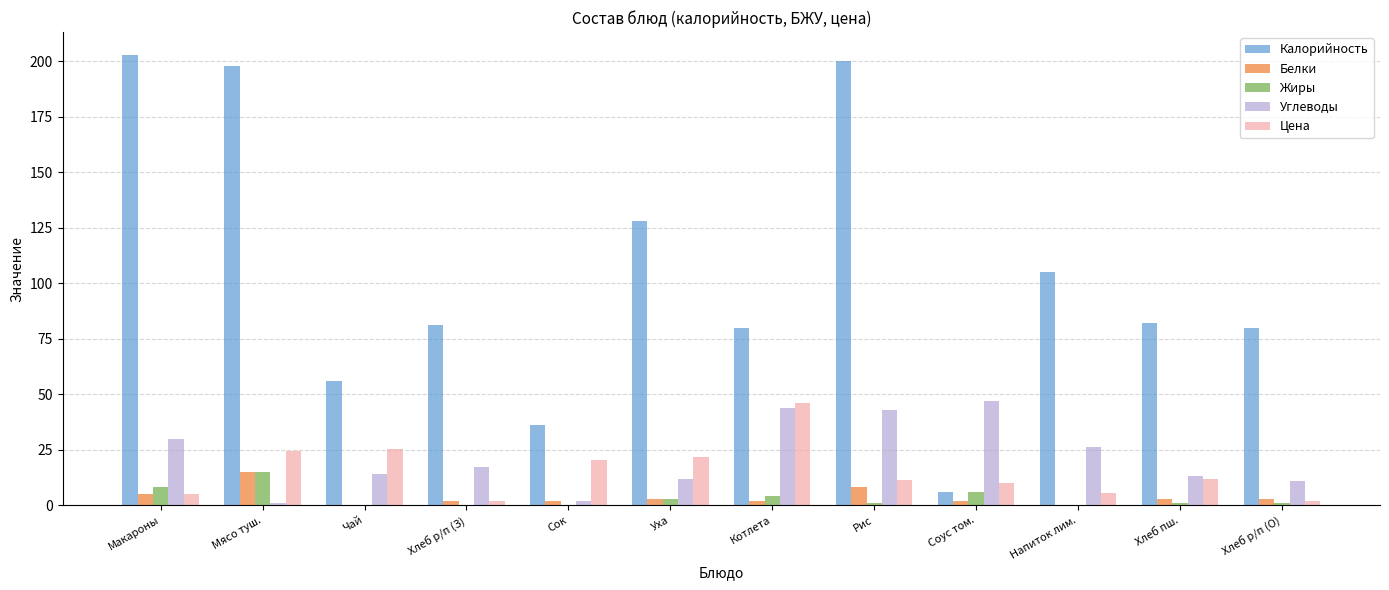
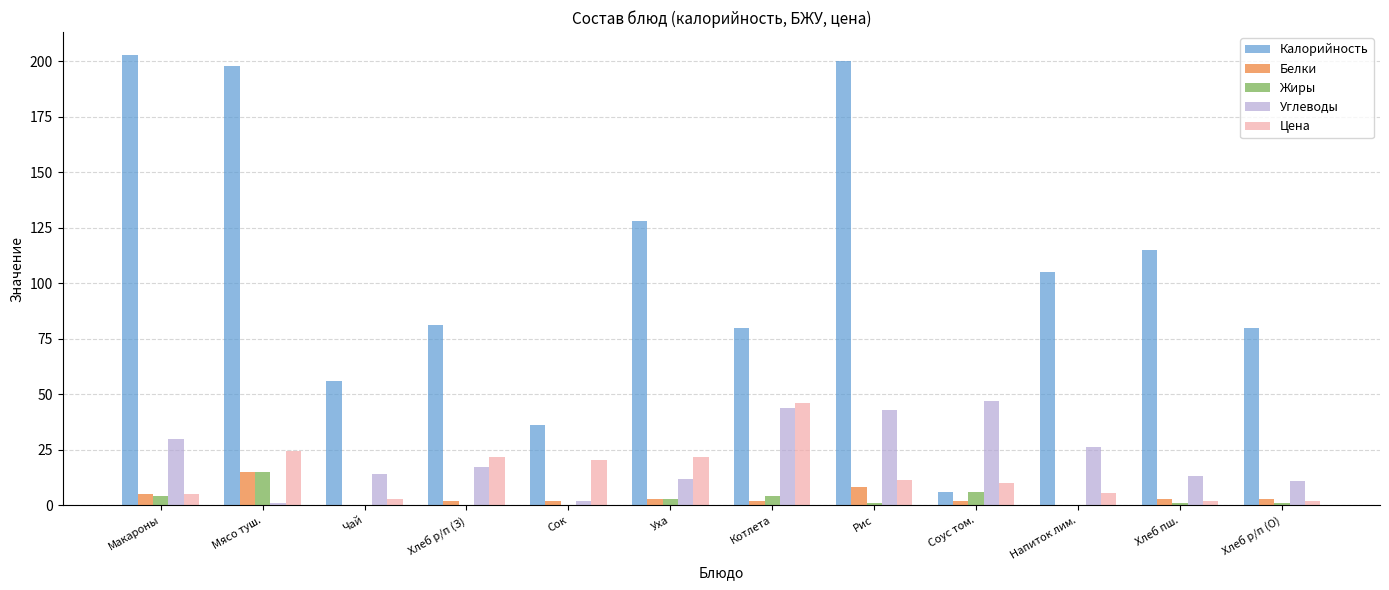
Жиры, Макароны: 8 -> 4
Цена, Чай: 25 -> 3
Цена, Хлеб р/п (З): 2 -> 22
Калорийность, Хлеб пш.: 82 -> 115
Цена, Хлеб пш.: 12 -> 2
